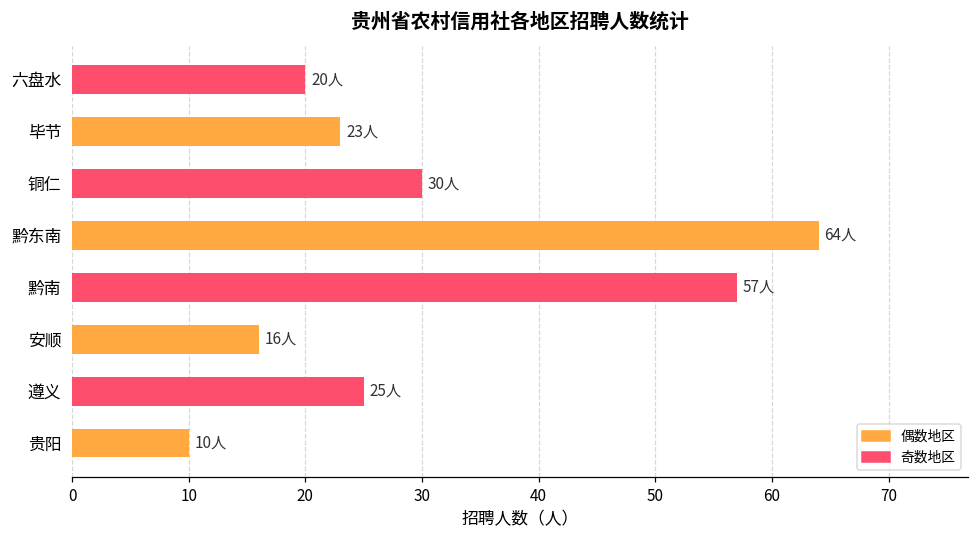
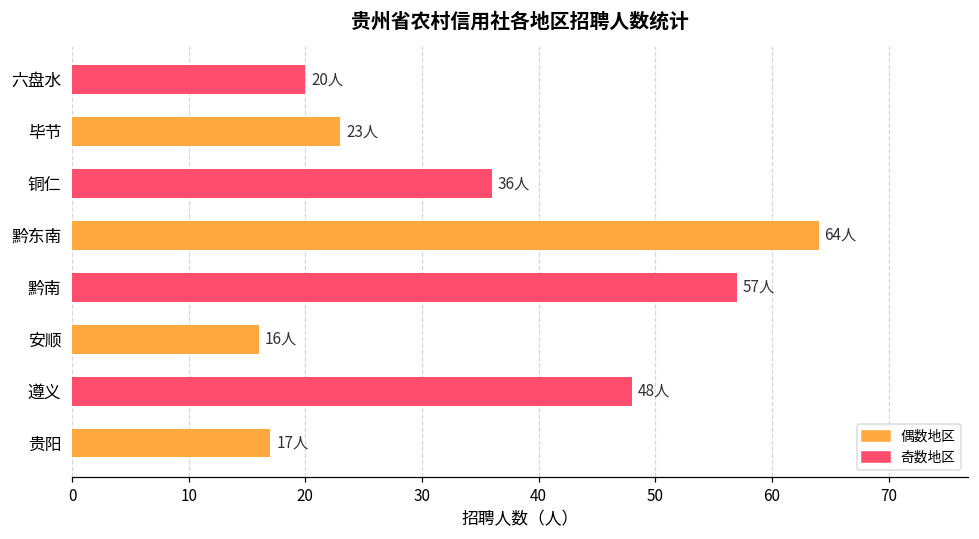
铜仁: 30人 -> 36人
遵义: 25人 -> 48人
贵阳: 10人 -> 17人
